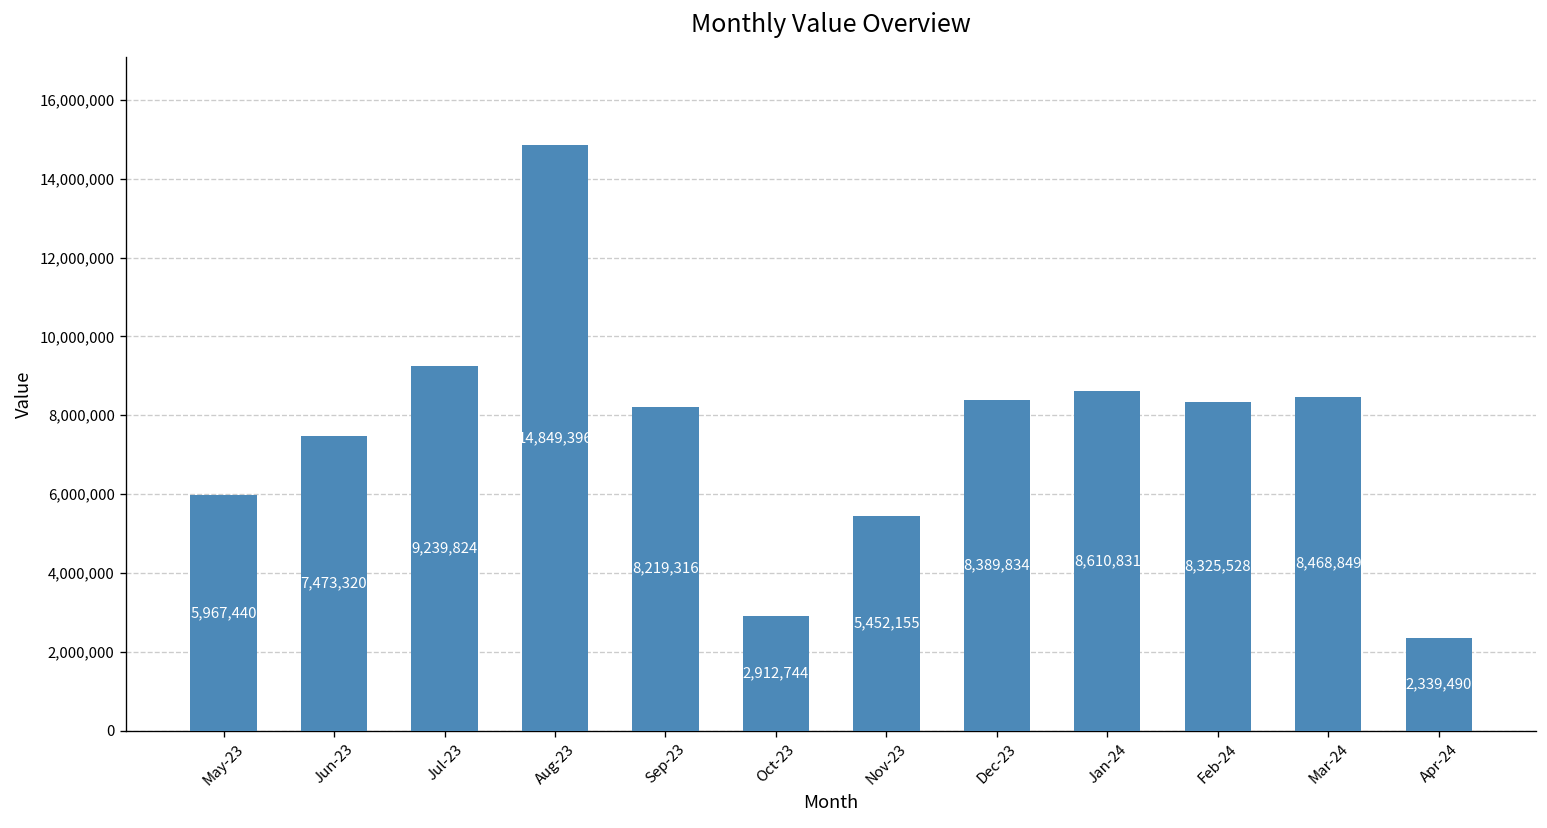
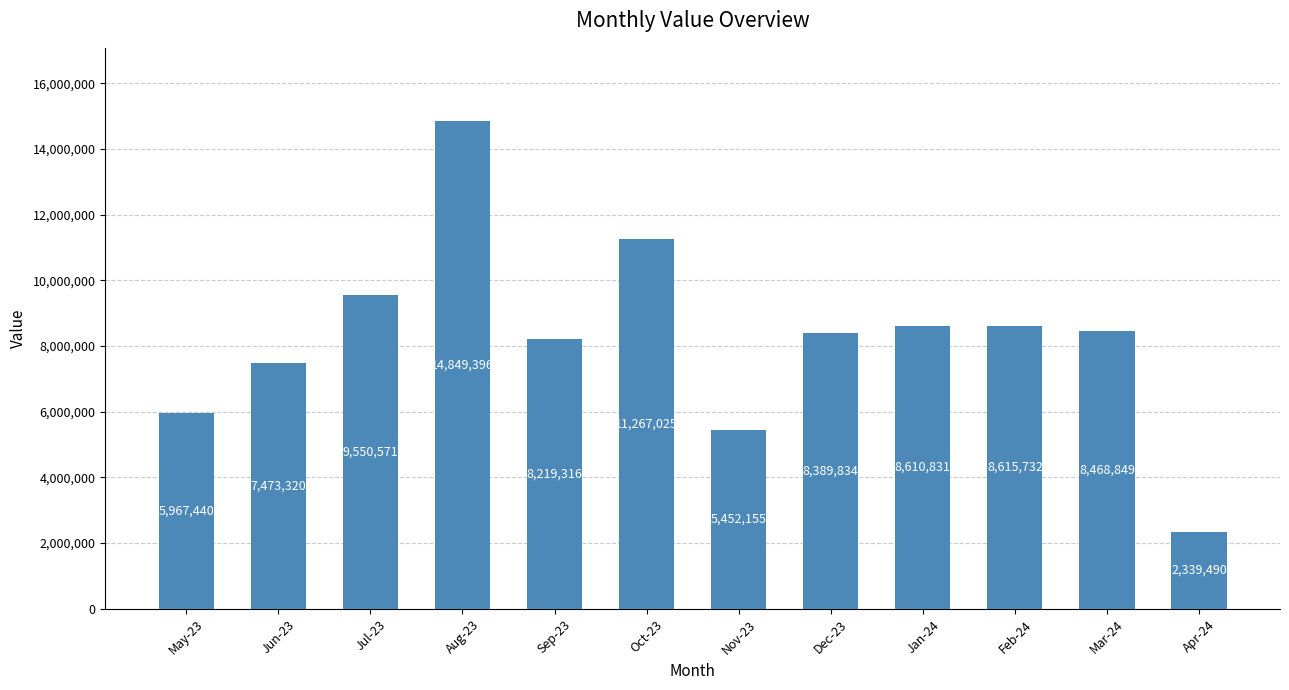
Jul-23: 9,239,824 -> 9,550,571
Oct-23: 2,912,744 -> 11,267,025
Feb-24: 8,325,528 -> 8,615,732
